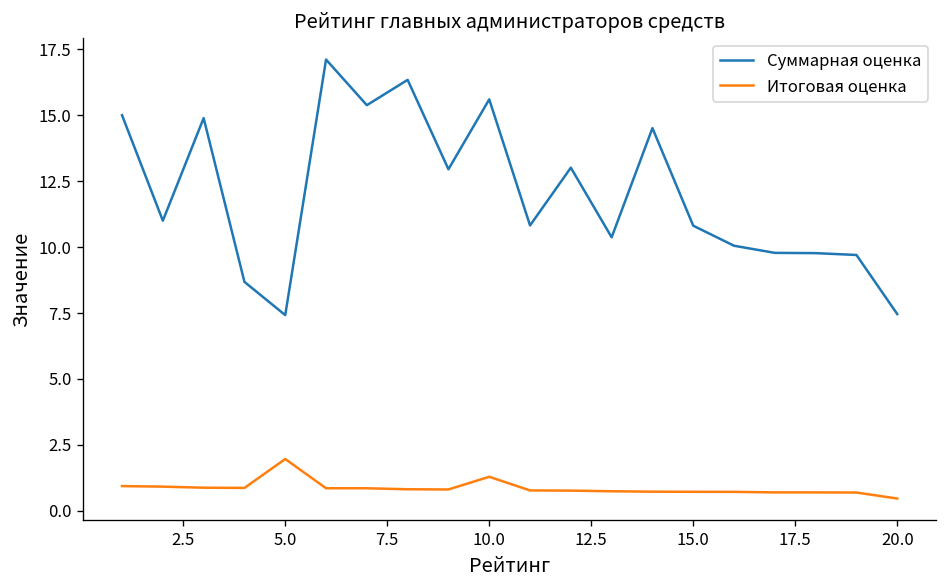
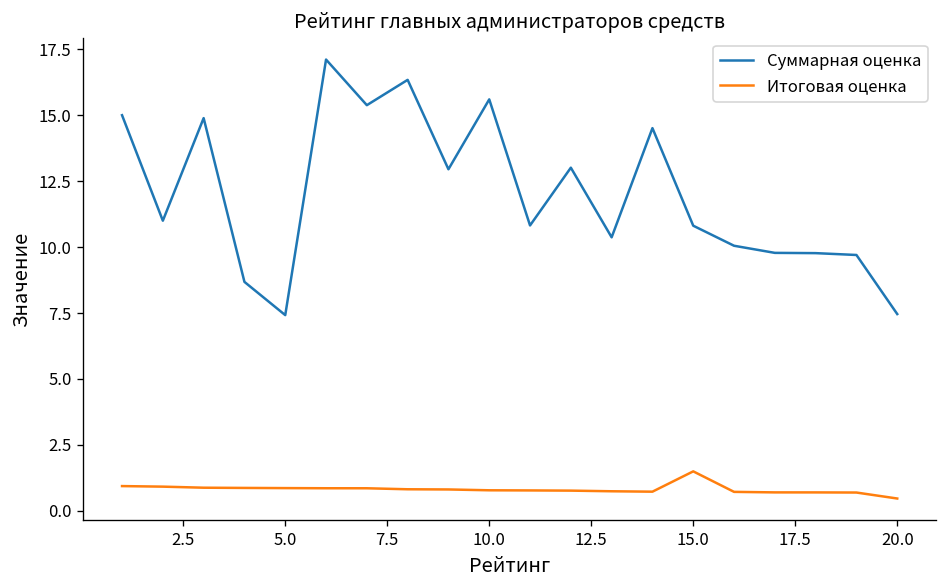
Итоговая оценка, 5.0: 2.0 -> 0.9
Итоговая оценка, 10.0: 1.3 -> 0.8
Итоговая оценка, 15.0: 0.7 -> 1.5
